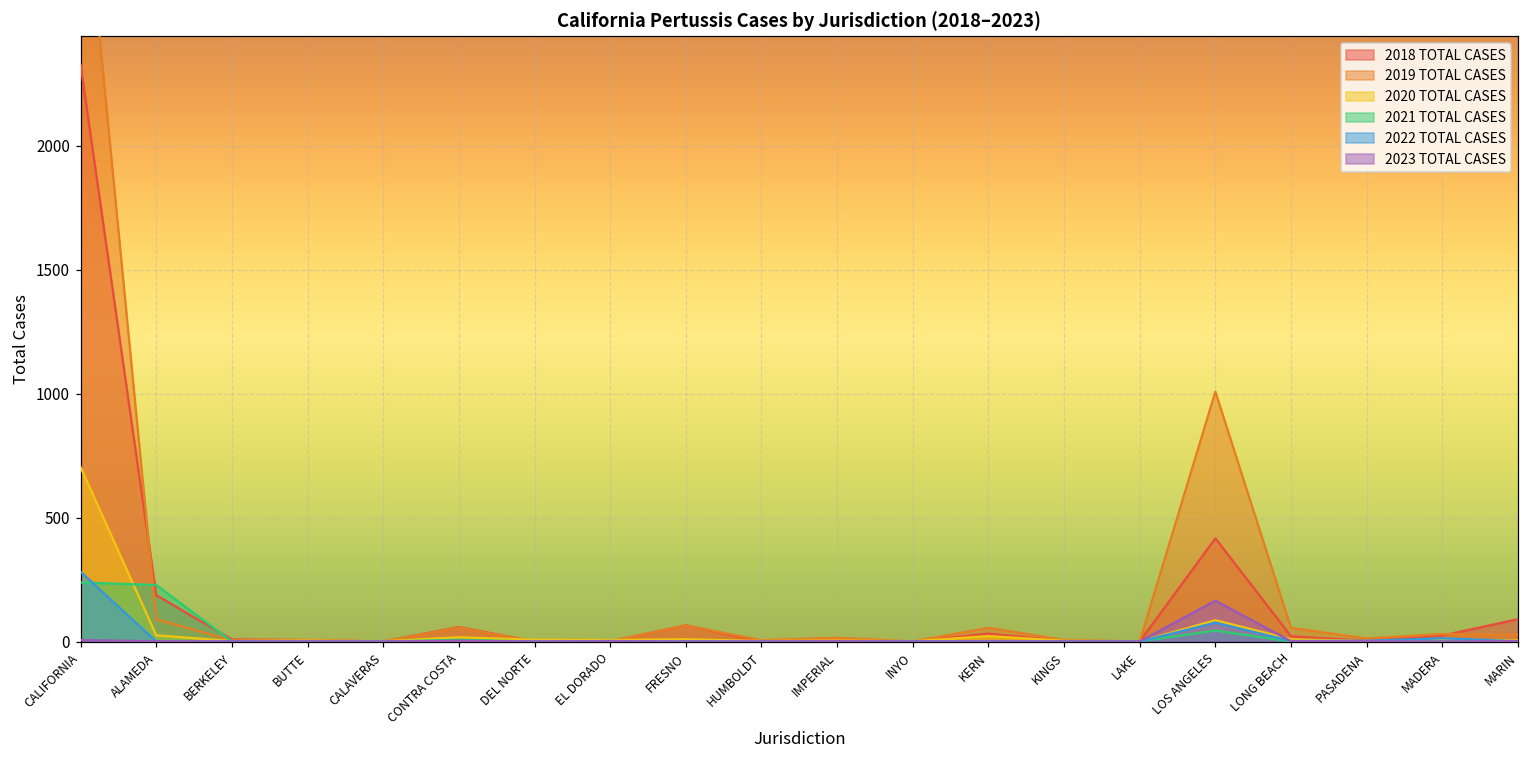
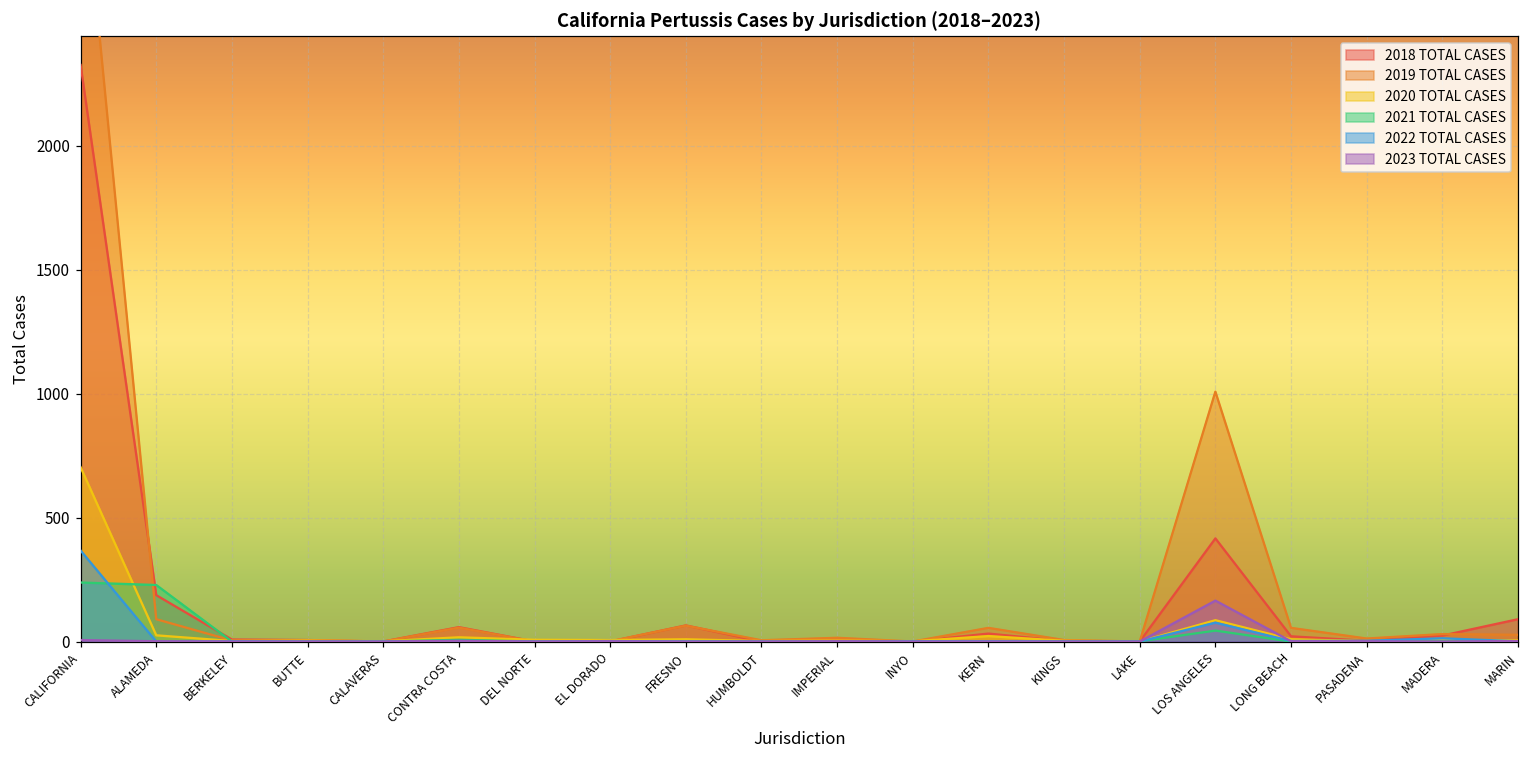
2022 TOTAL CASES, CALIFORNIA: 280 -> 370
